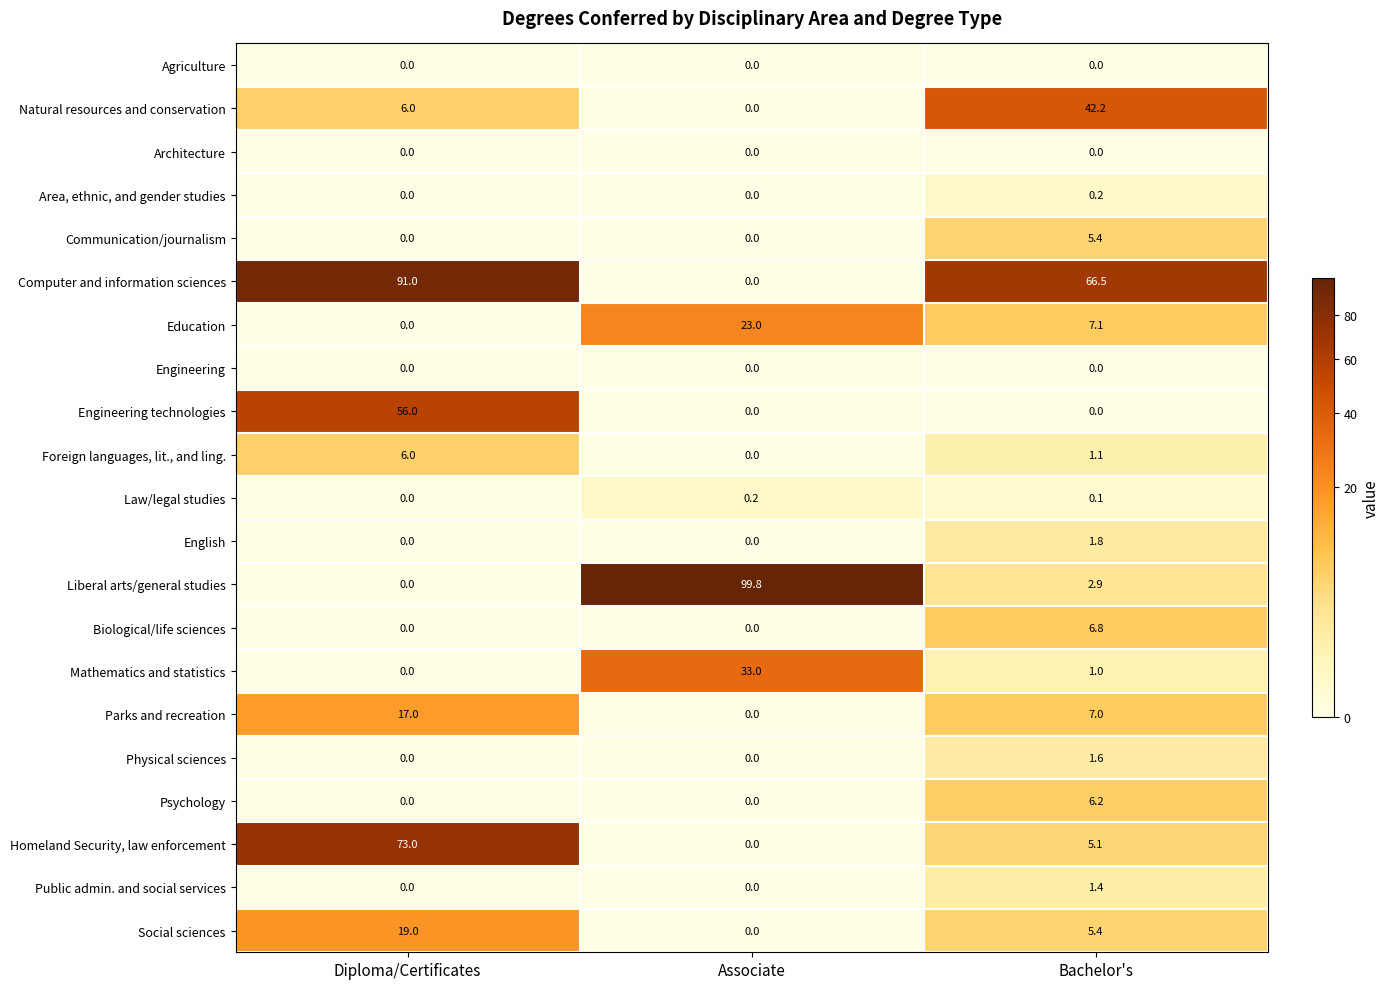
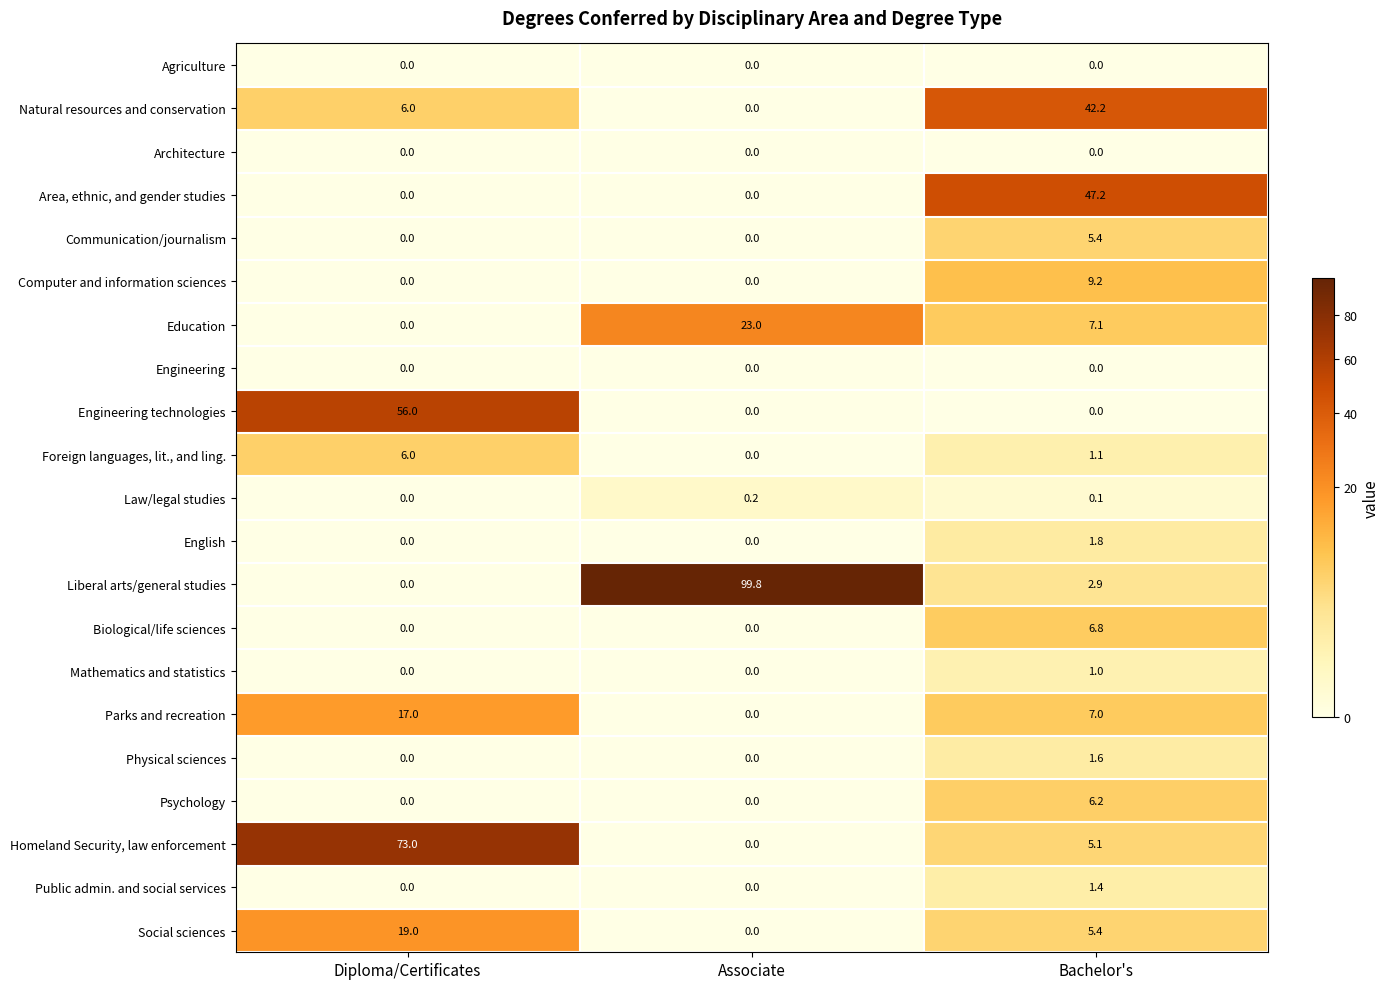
Area, ethnic, and gender studies, Bachelor's: 0.2 -> 47.2
Computer and information sciences, Diploma/Certificates: 91.0 -> 0.0
Computer and information sciences, Bachelor's: 66.5 -> 9.2
Mathematics and statistics, Associate: 33.0 -> 0.0
